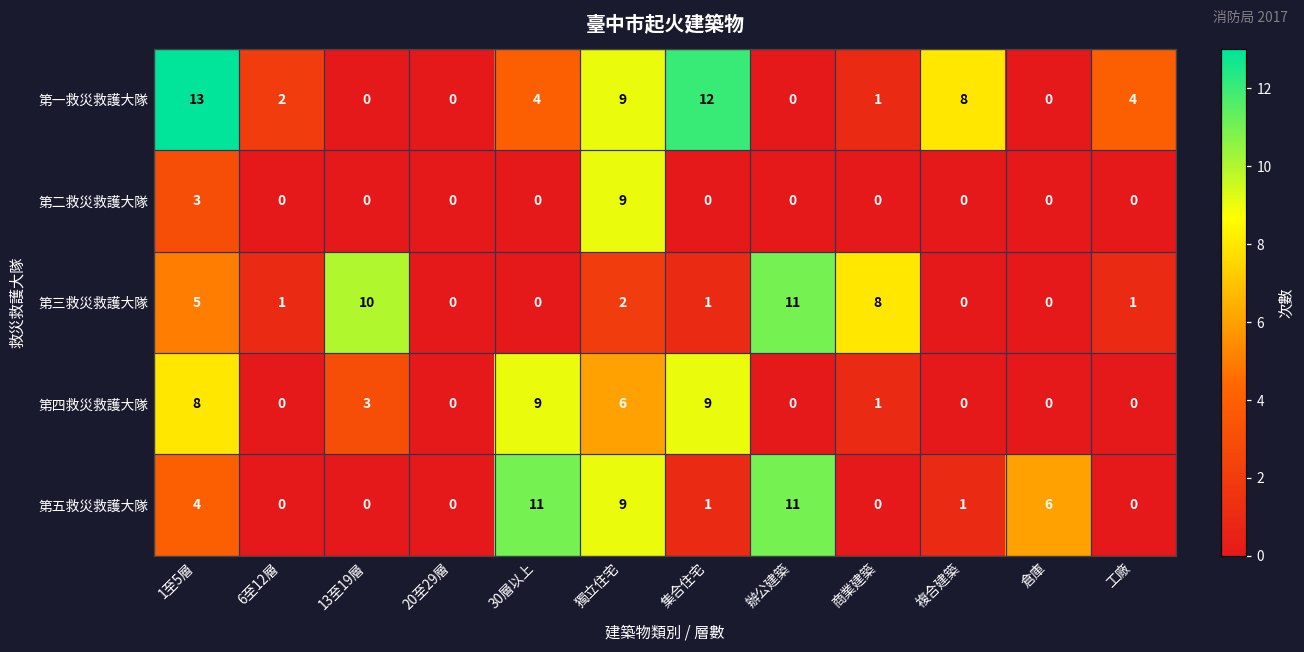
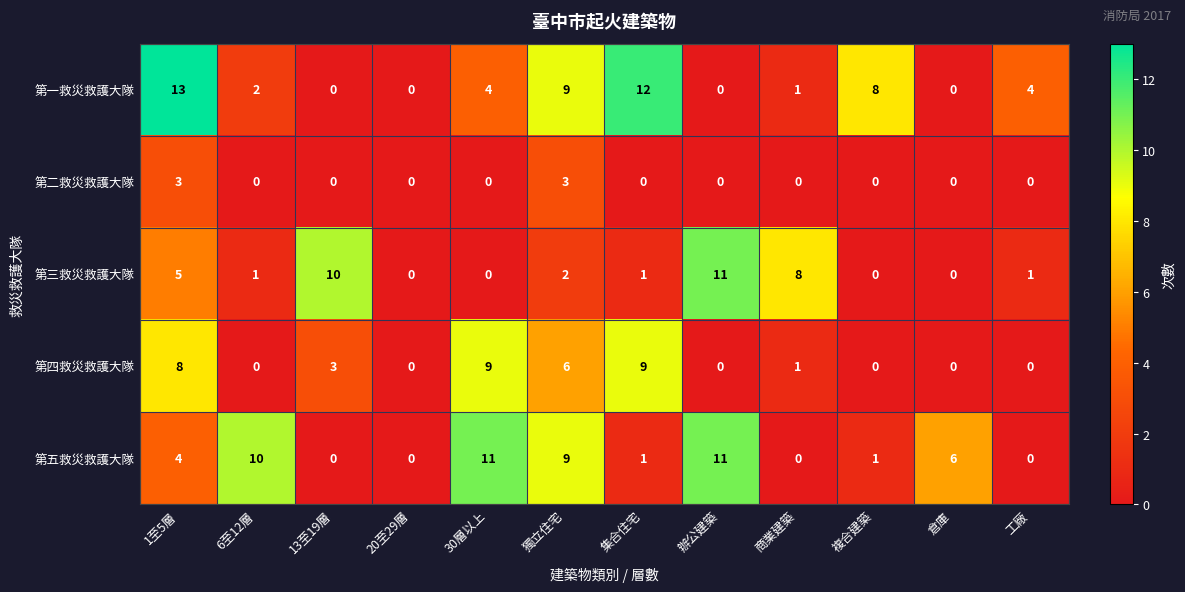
第二救災救護大隊, 獨立住宅: 9 -> 3
第五救災救護大隊, 6至12層: 0 -> 10
